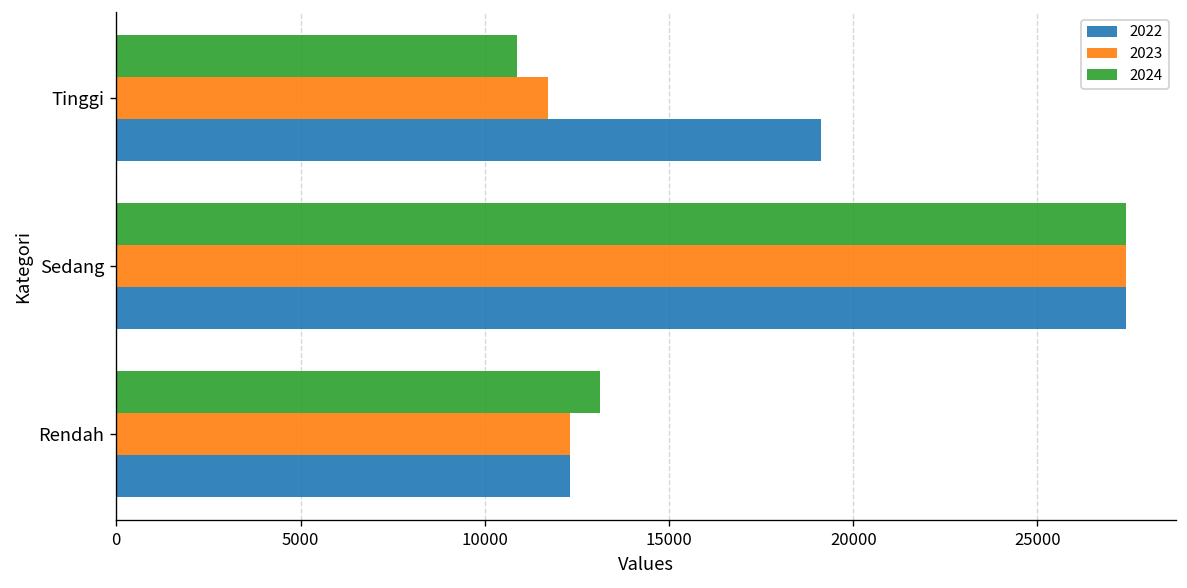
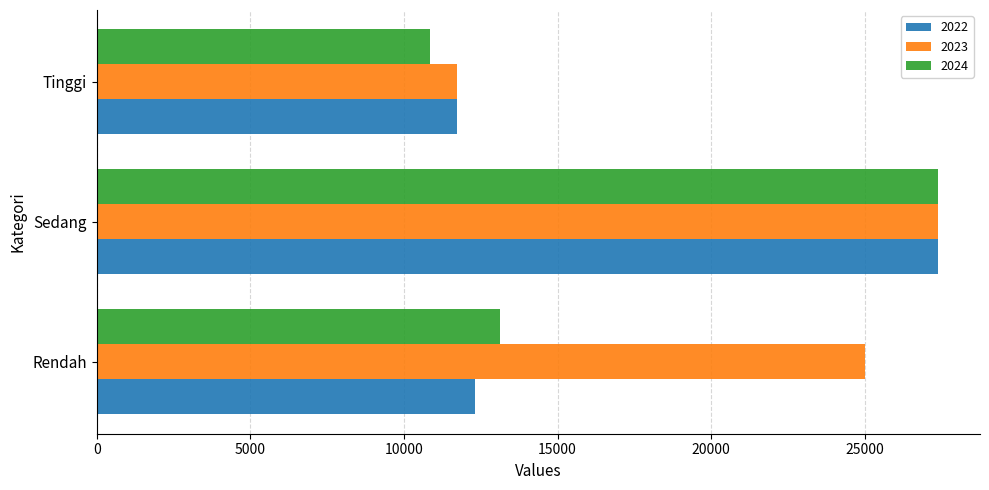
2022, Tinggi: 19100 -> 11700
2023, Rendah: 12300 -> 25000
